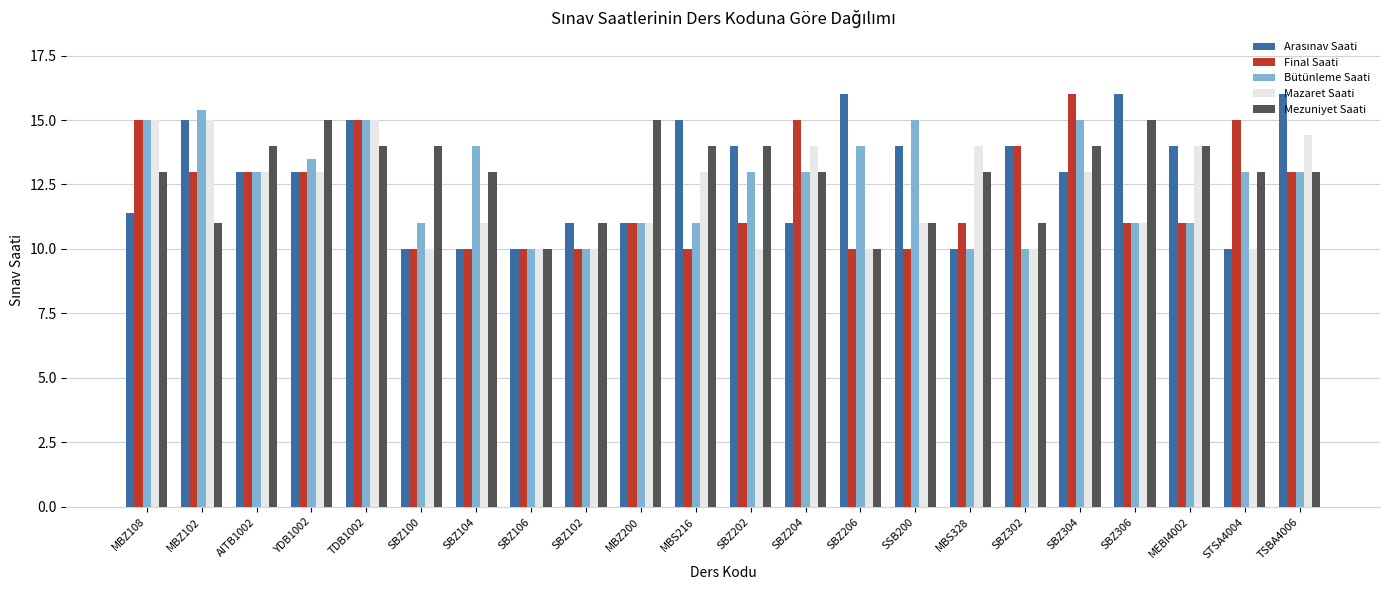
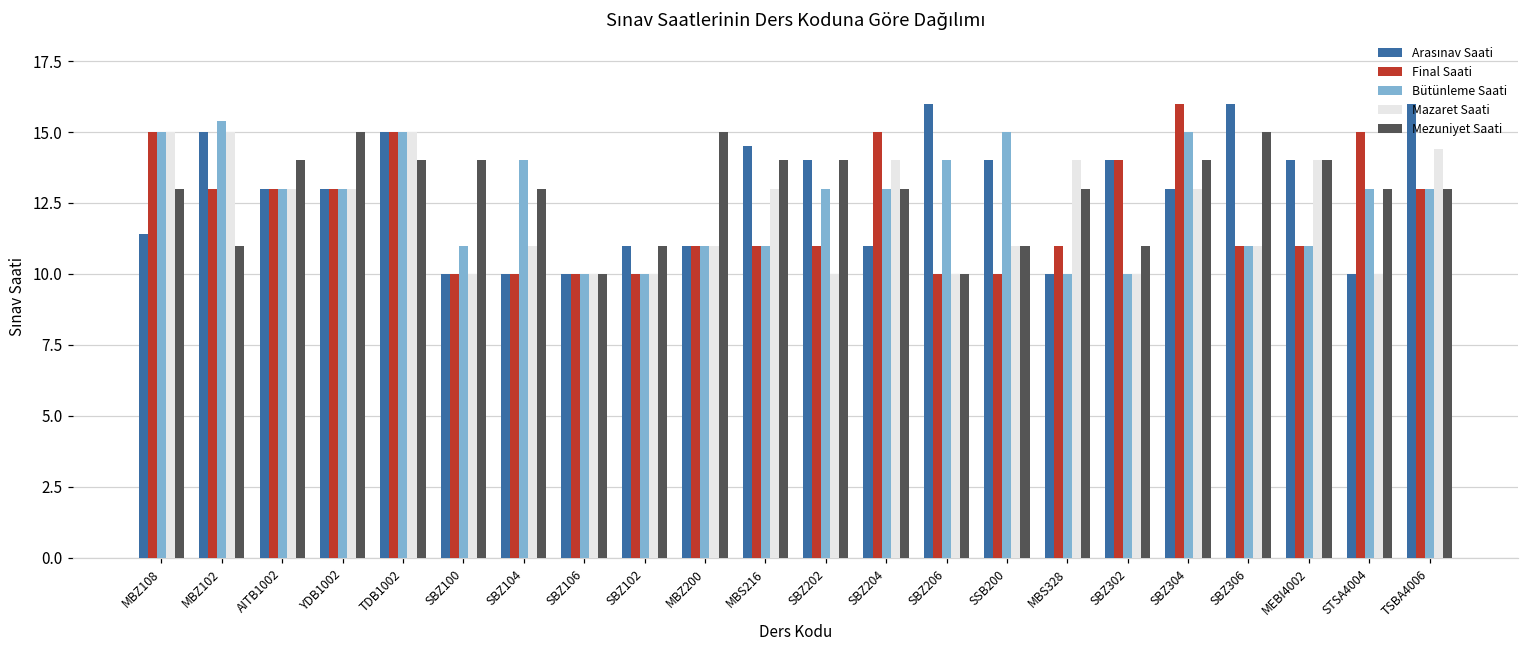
Bütünleme Saati, YDB1002: 13.5 -> 13.0
Arasınav Saati, MBS216: 15.0 -> 14.5
Final Saati, MBS216: 10 -> 11
